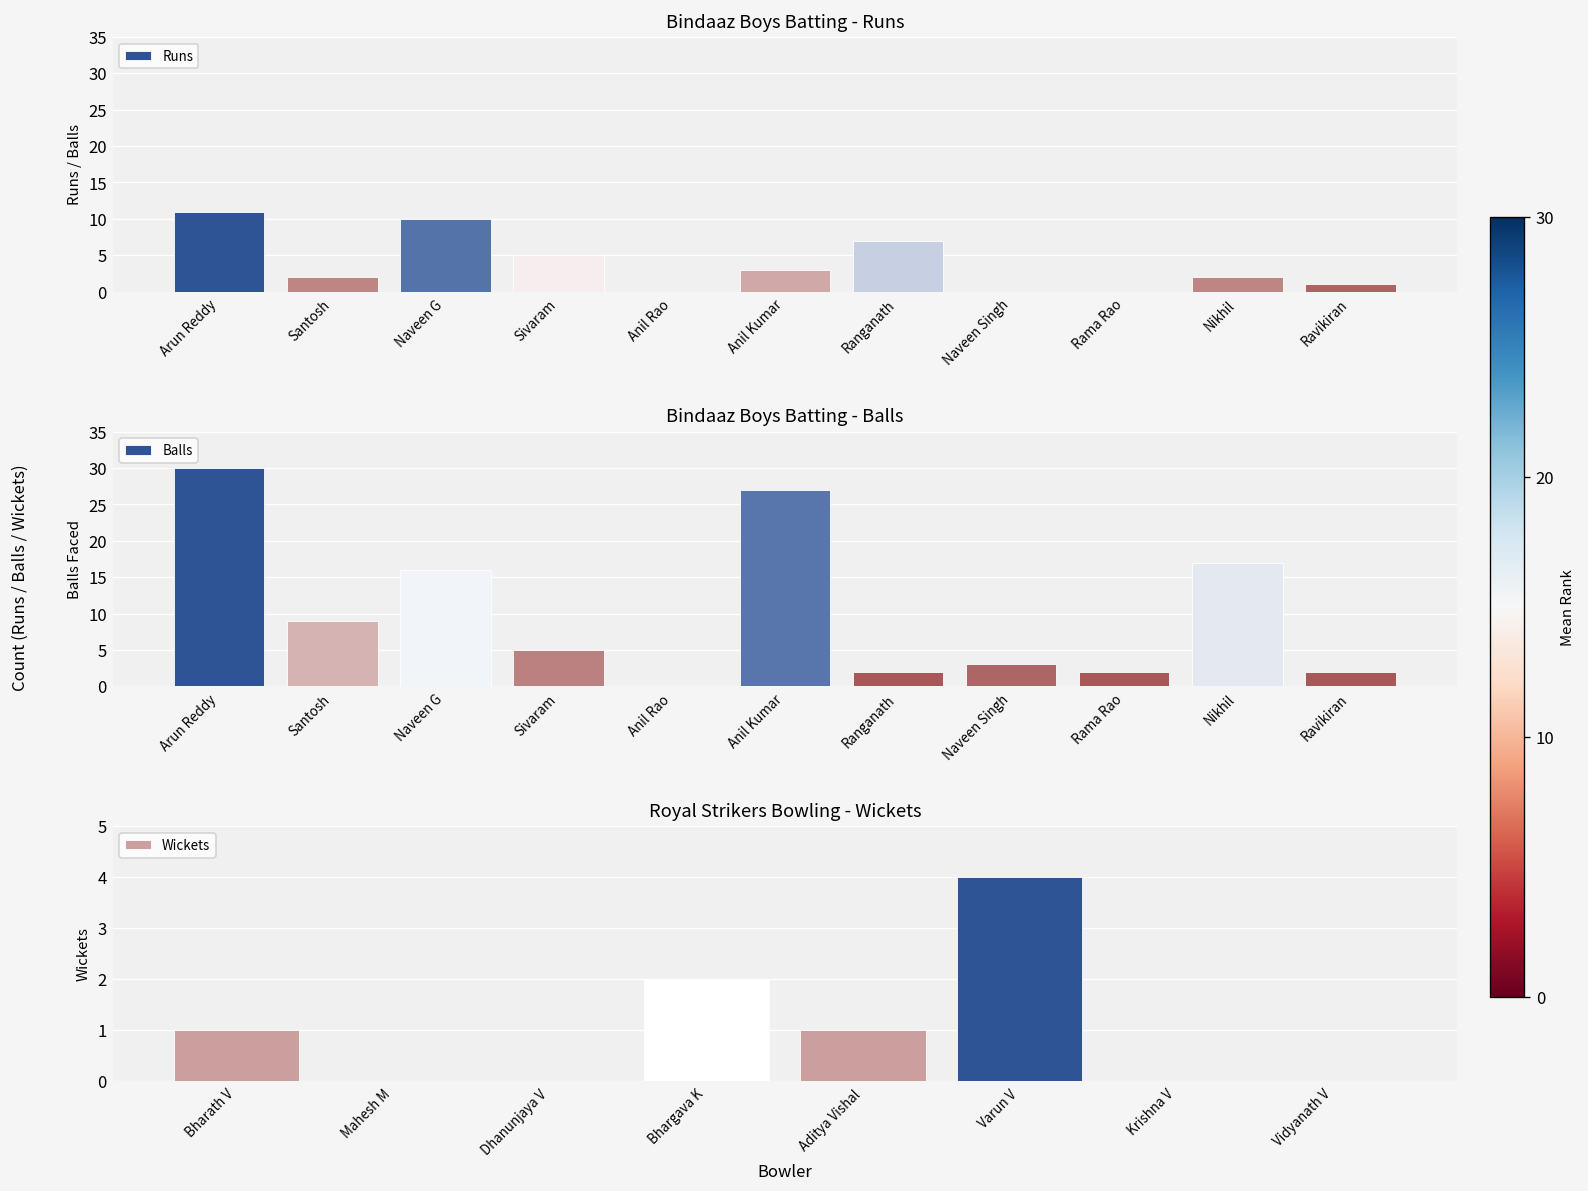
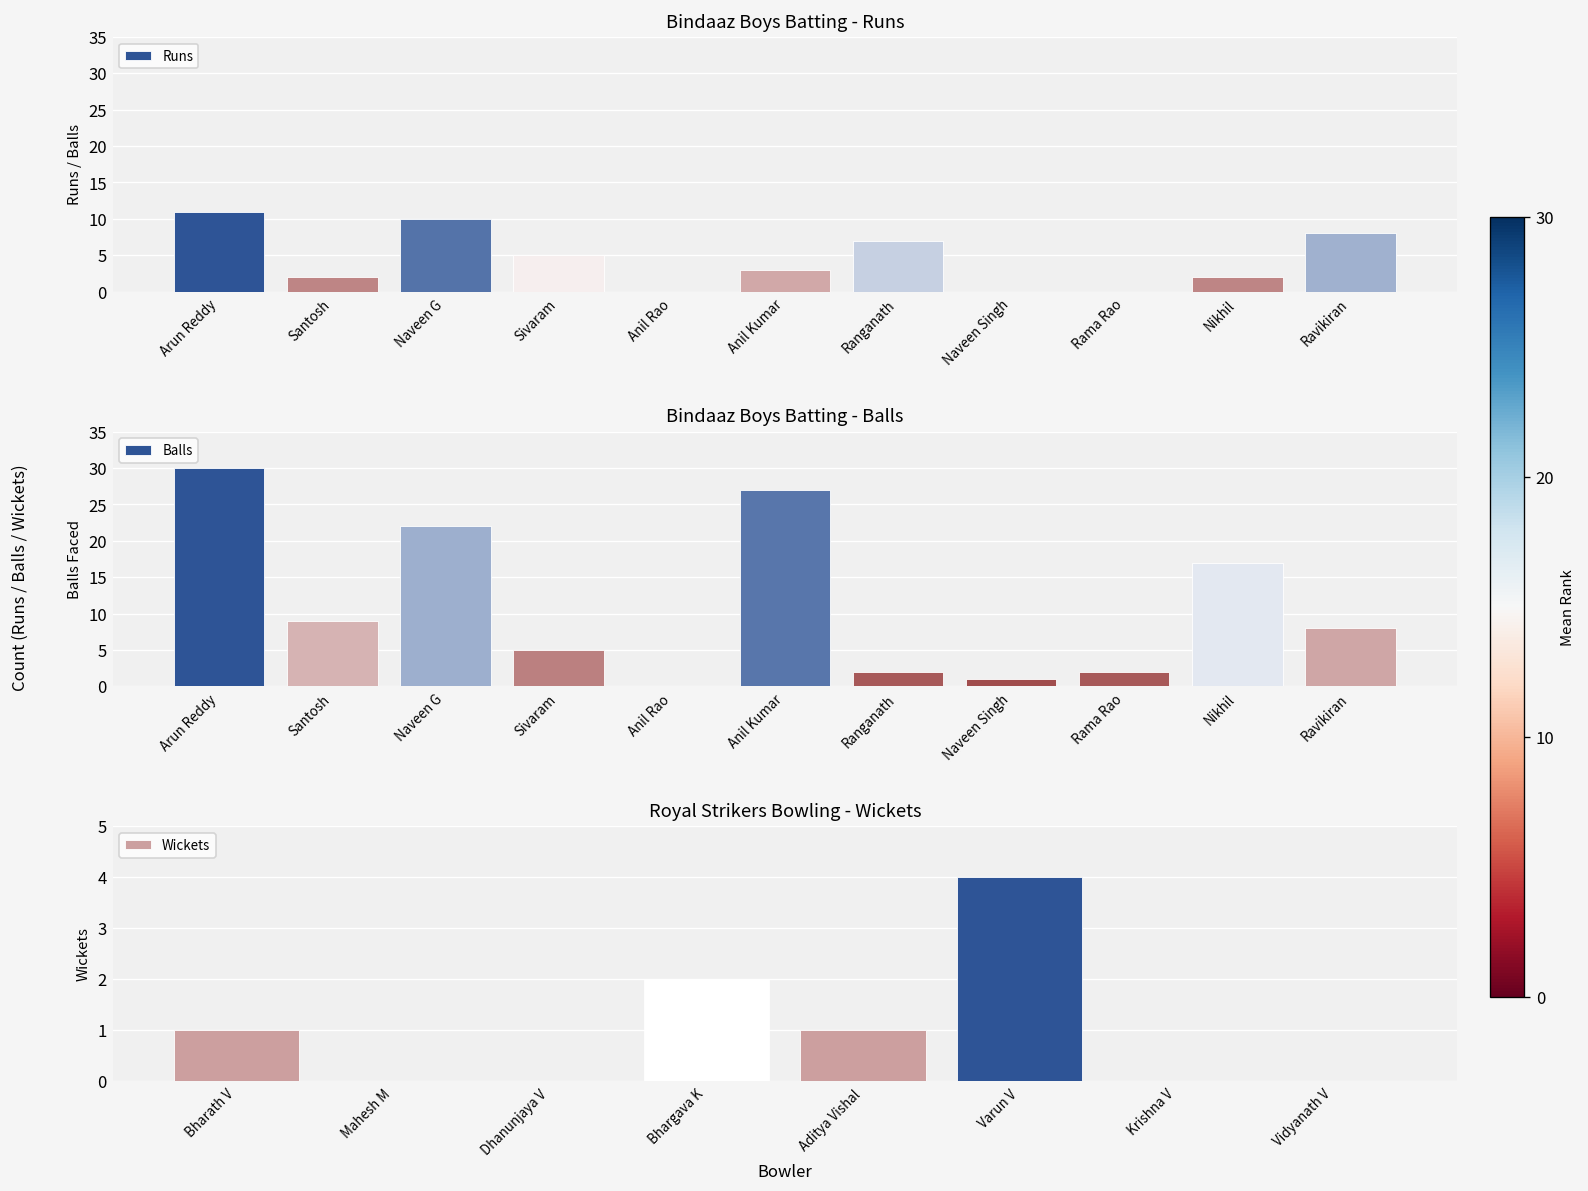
Bindaaz Boys Batting - Runs, Ravikiran: 1 -> 8
Bindaaz Boys Batting - Balls, Naveen G: 16 -> 22
Bindaaz Boys Batting - Balls, Naveen Singh: 3 -> 1
Bindaaz Boys Batting - Balls, Ravikiran: 2 -> 8
